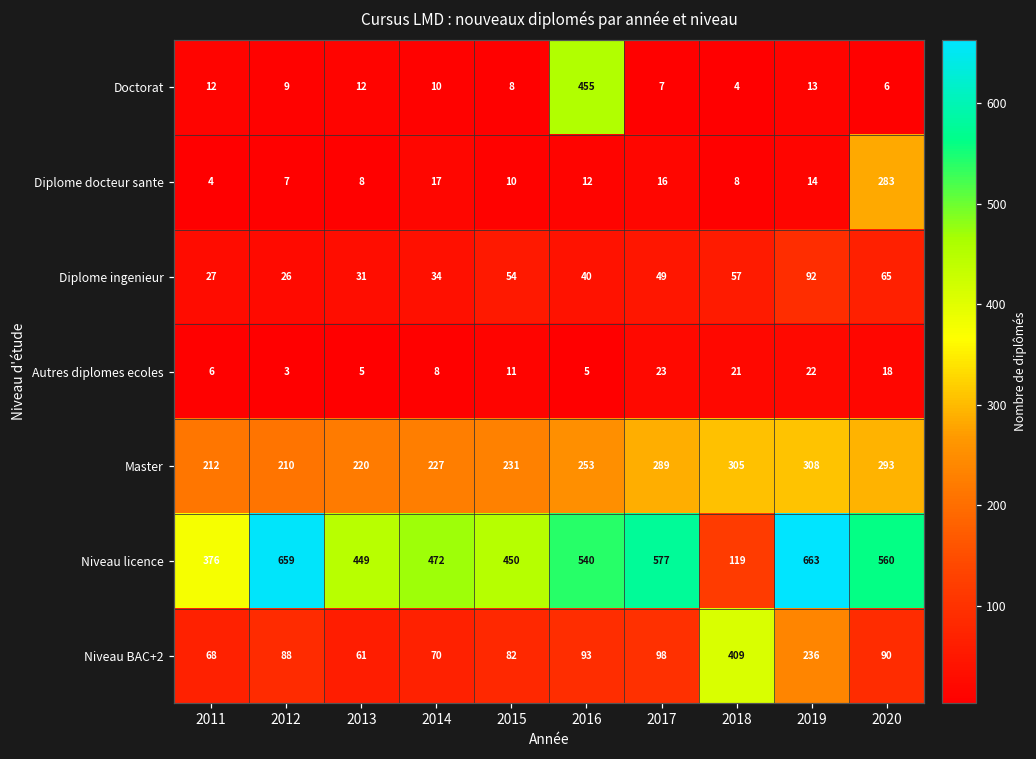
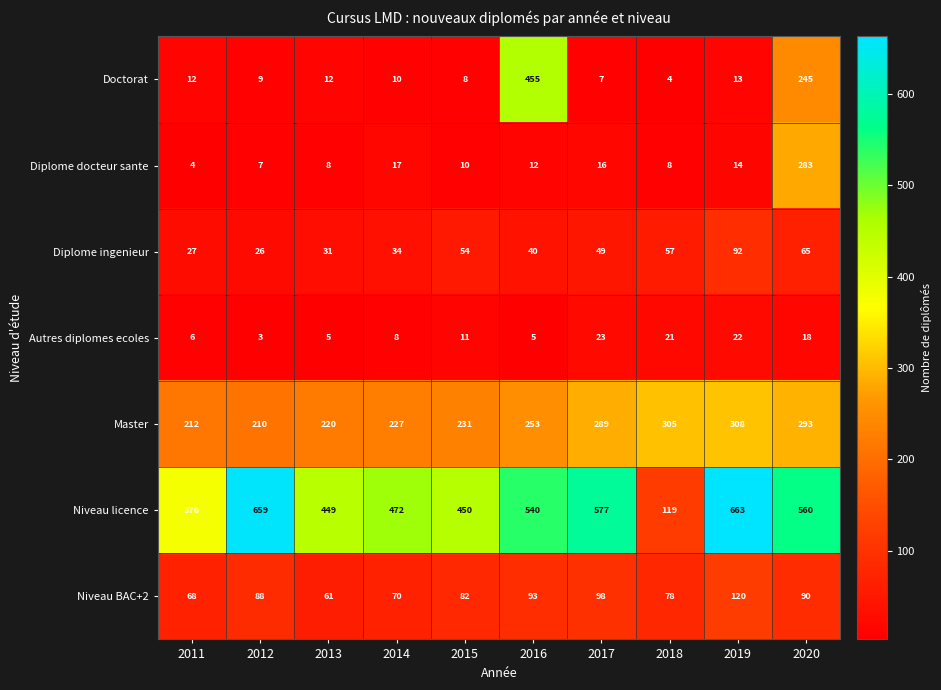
Doctorat, 2020: 6 -> 245
Niveau BAC+2, 2018: 409 -> 78
Niveau BAC+2, 2019: 236 -> 120
